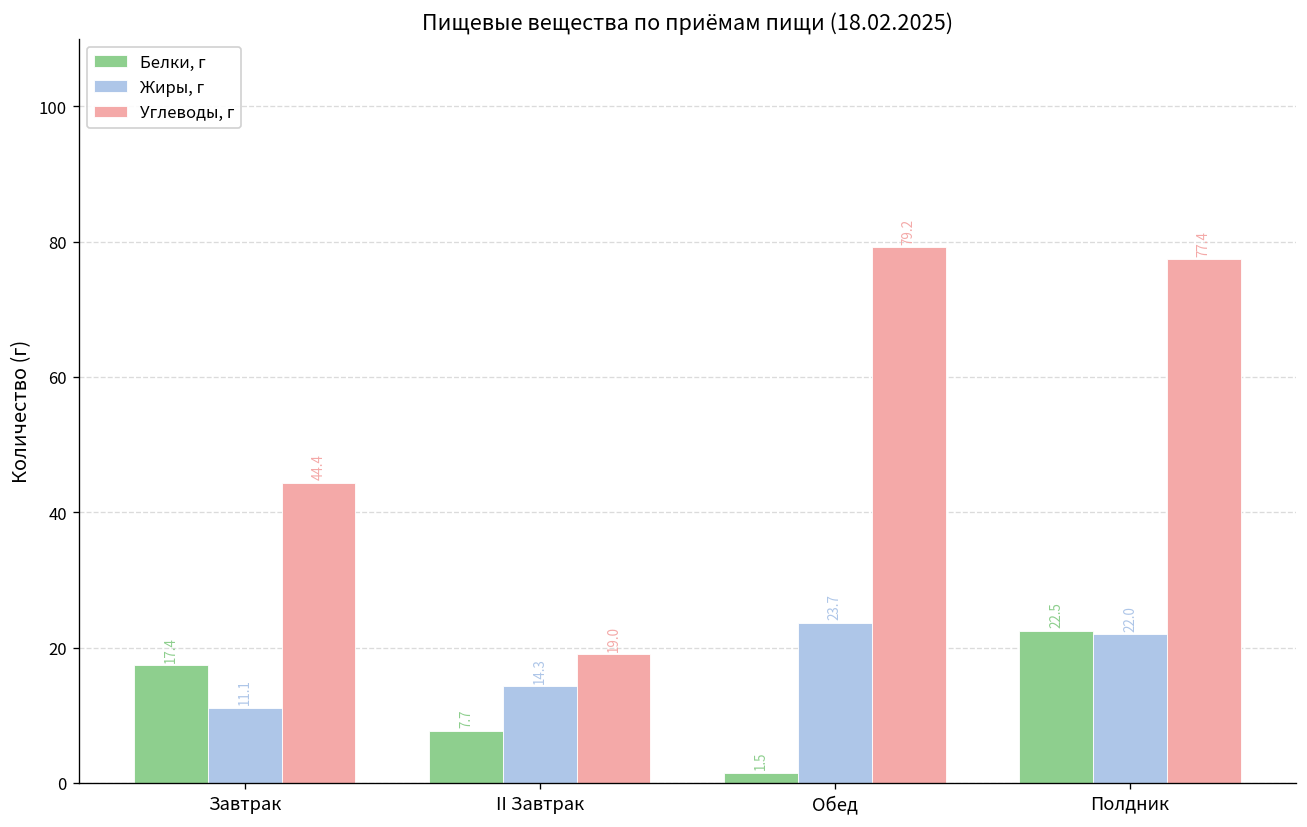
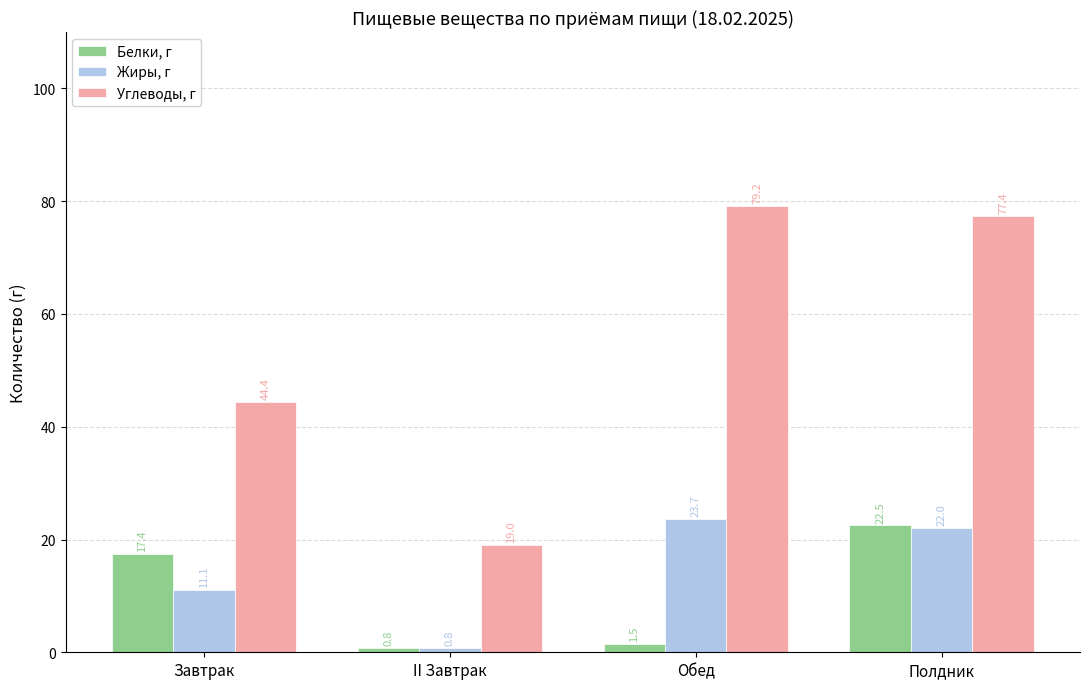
Белки, г, II Завтрак: 7.7 -> 0.8
Жиры, г, II Завтрак: 14.3 -> 0.8
